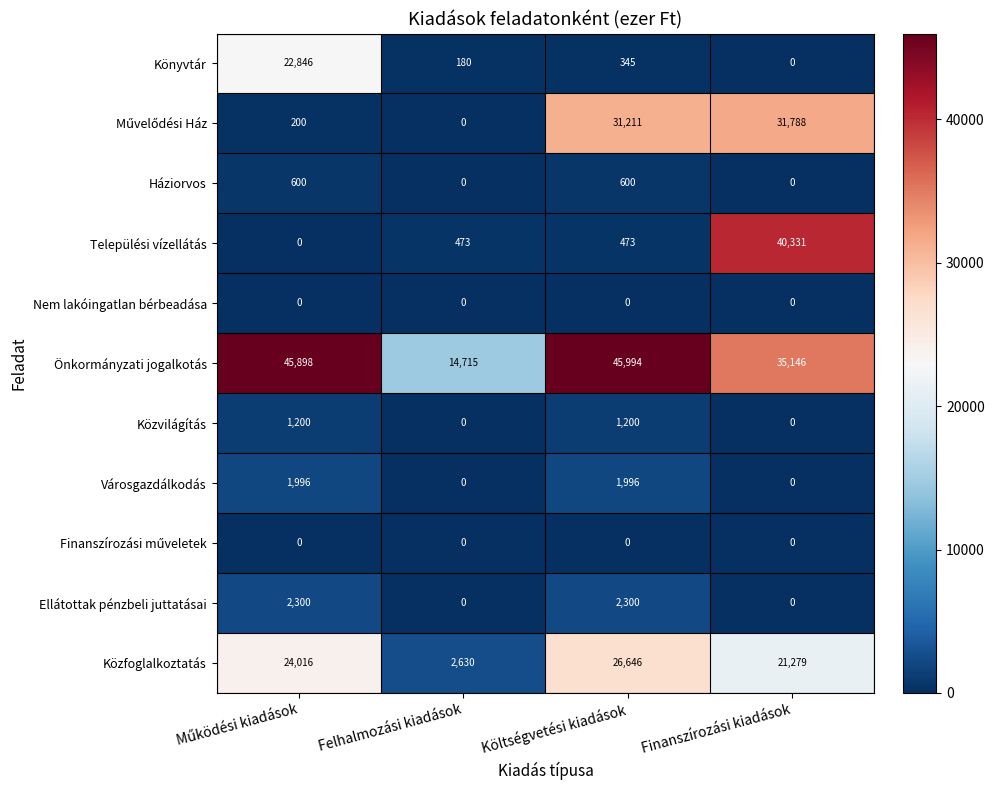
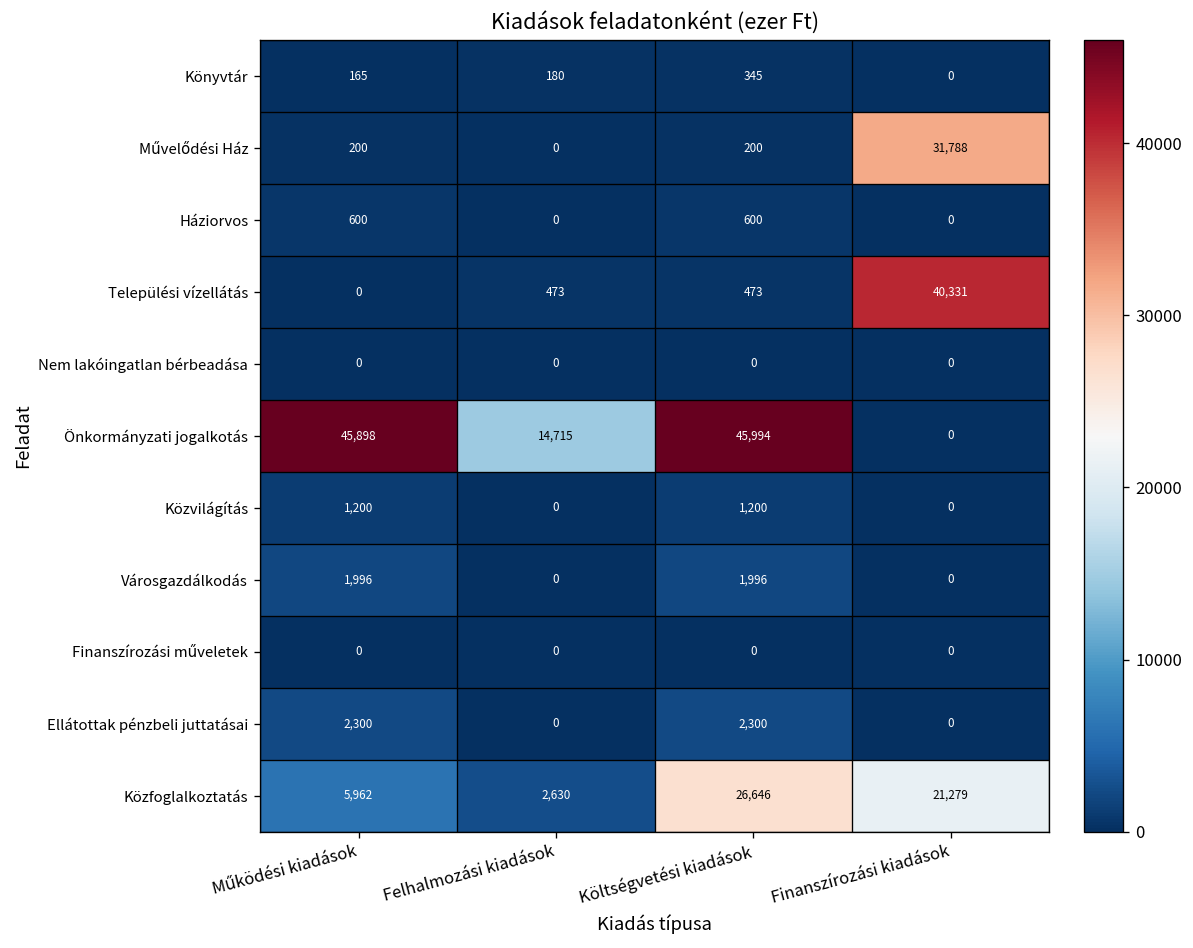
Könyvtár, Működési kiadások: 22,846 -> 165
Művelődési Ház, Költségvetési kiadások: 31,211 -> 200
Önkormányzati jogalkotás, Finanszírozási kiadások: 35,146 -> 0
Közfoglalkoztatás, Működési kiadások: 24,016 -> 5,962
